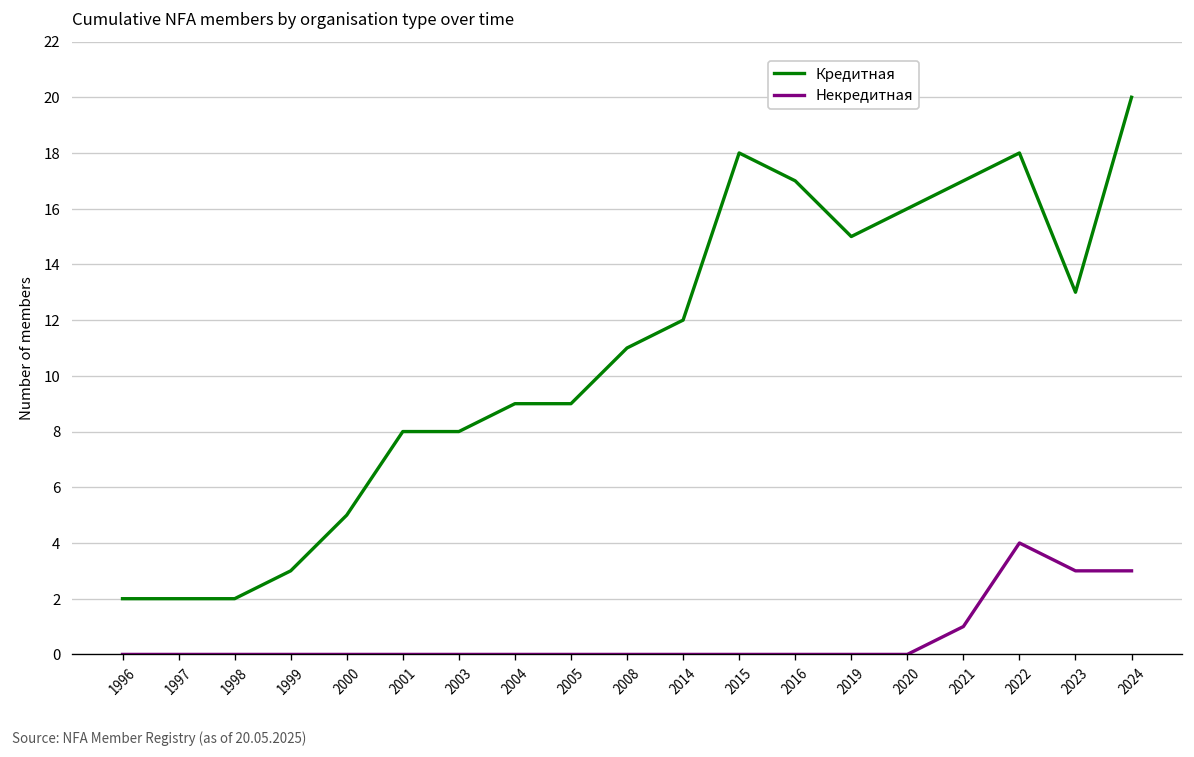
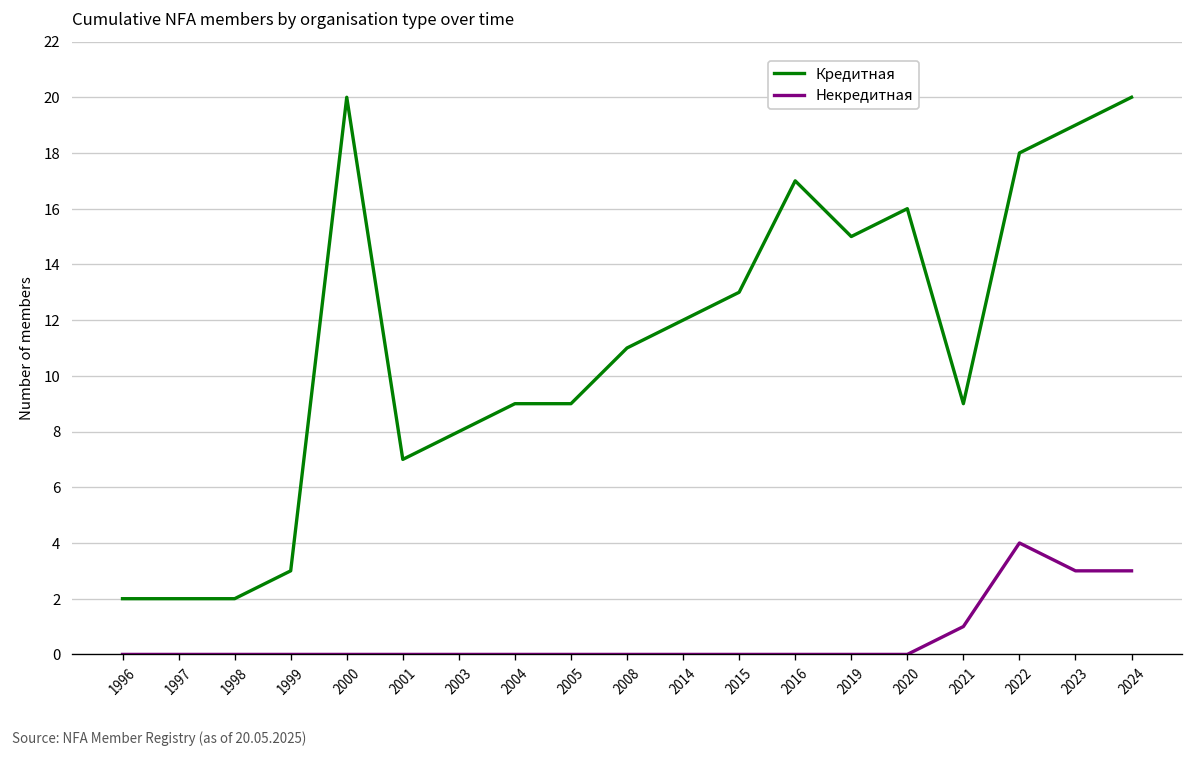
Кредитная, 2000: 5 -> 20
Кредитная, 2001: 8 -> 7
Кредитная, 2015: 18 -> 13
Кредитная, 2021: 17 -> 9
Кредитная, 2023: 13 -> 19
